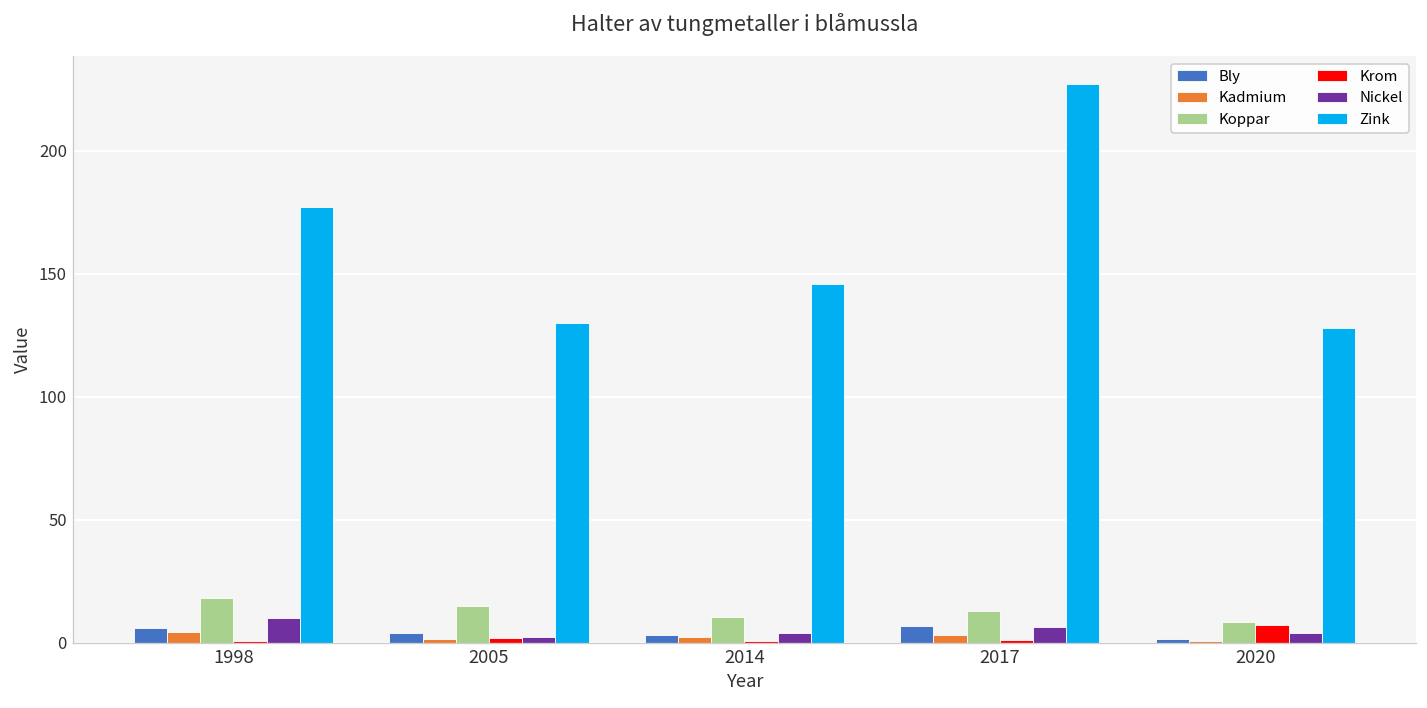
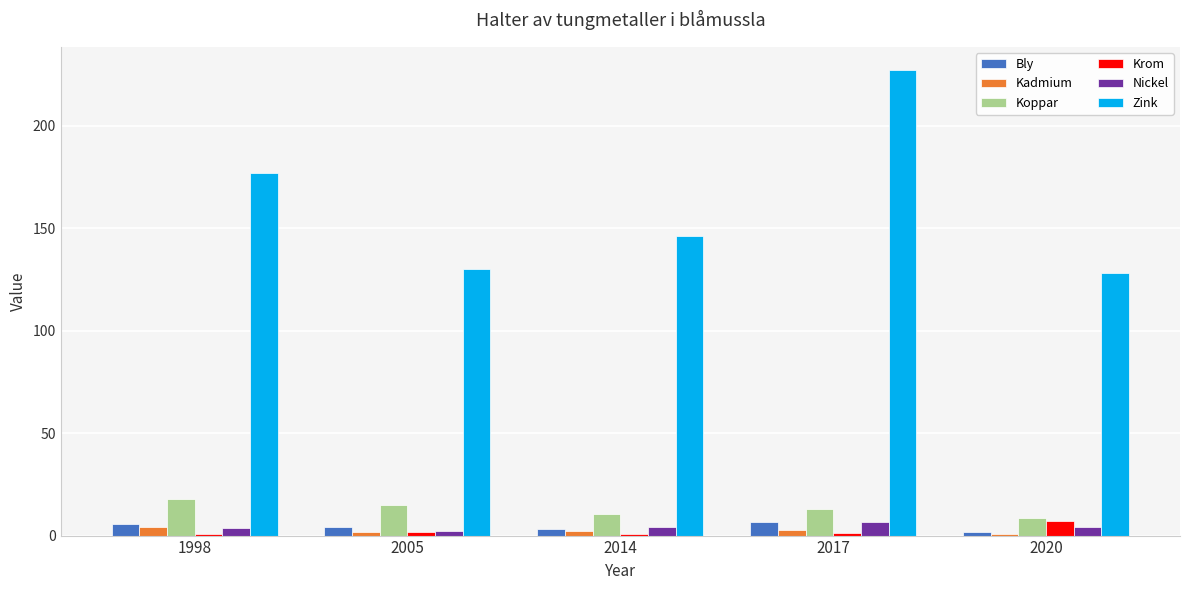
Nickel, 1998: 10 -> 4
